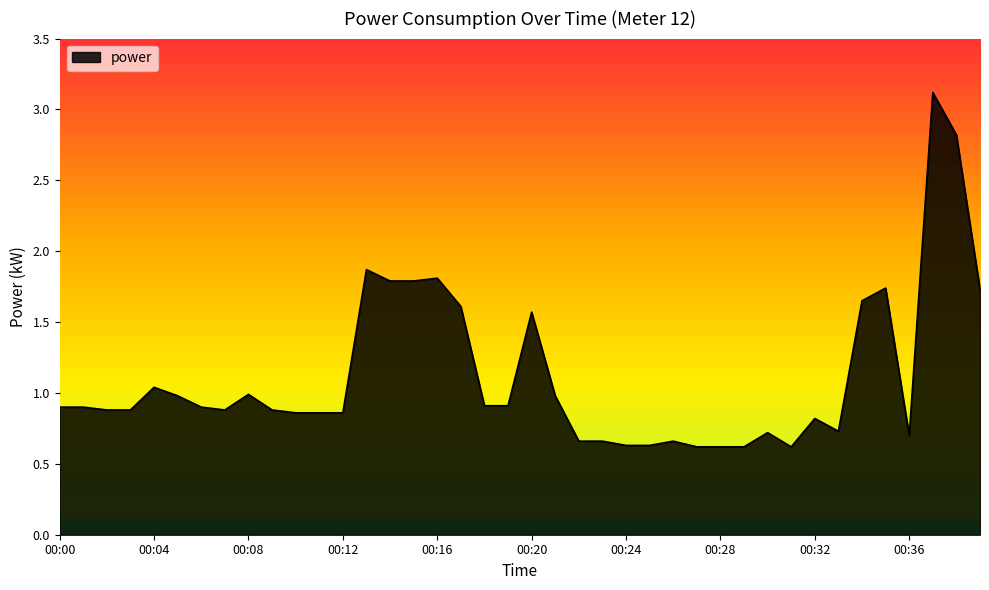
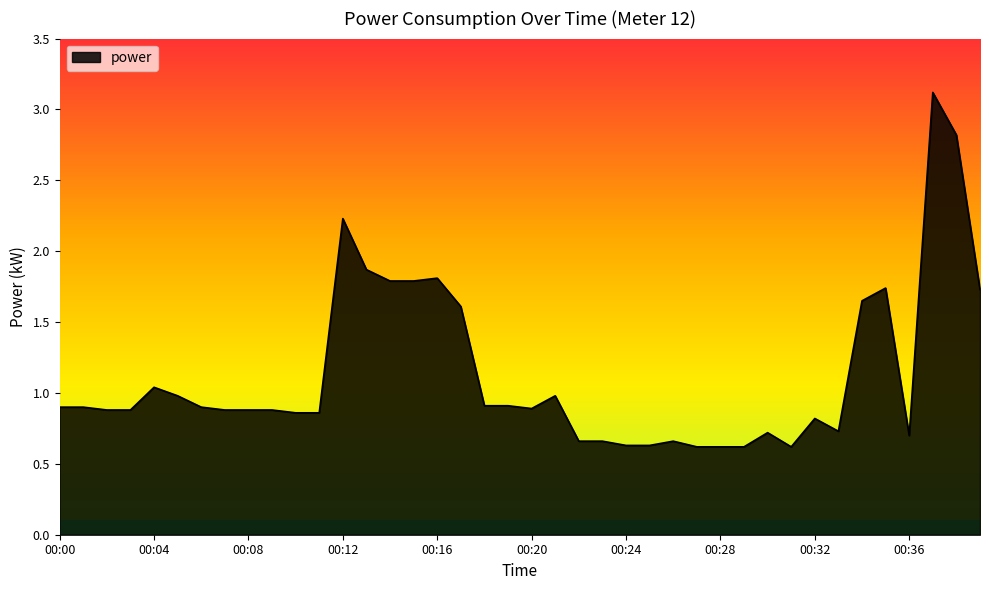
00:08: 0.99 -> 0.88
00:12: 0.86 -> 2.23
00:20: 1.57 -> 0.89
